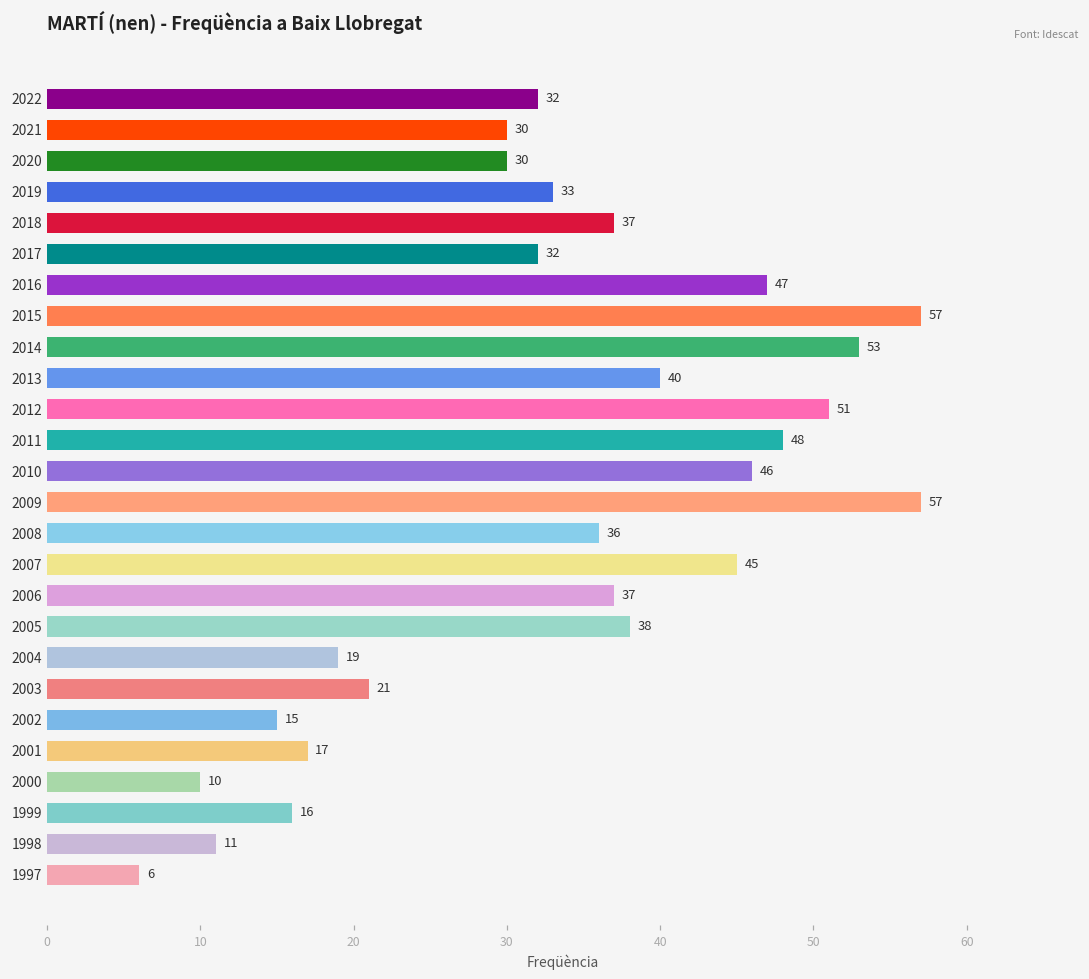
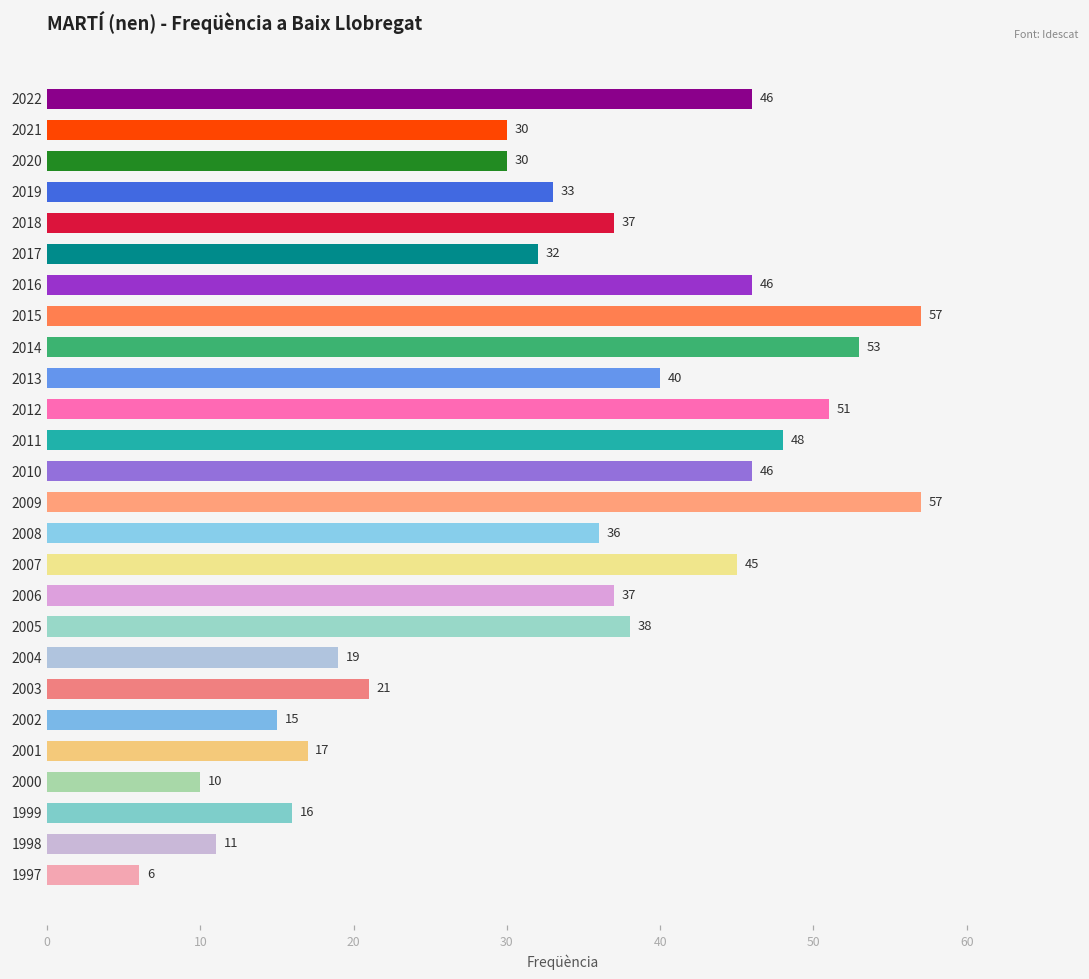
2022: 32 -> 46
2016: 47 -> 46
